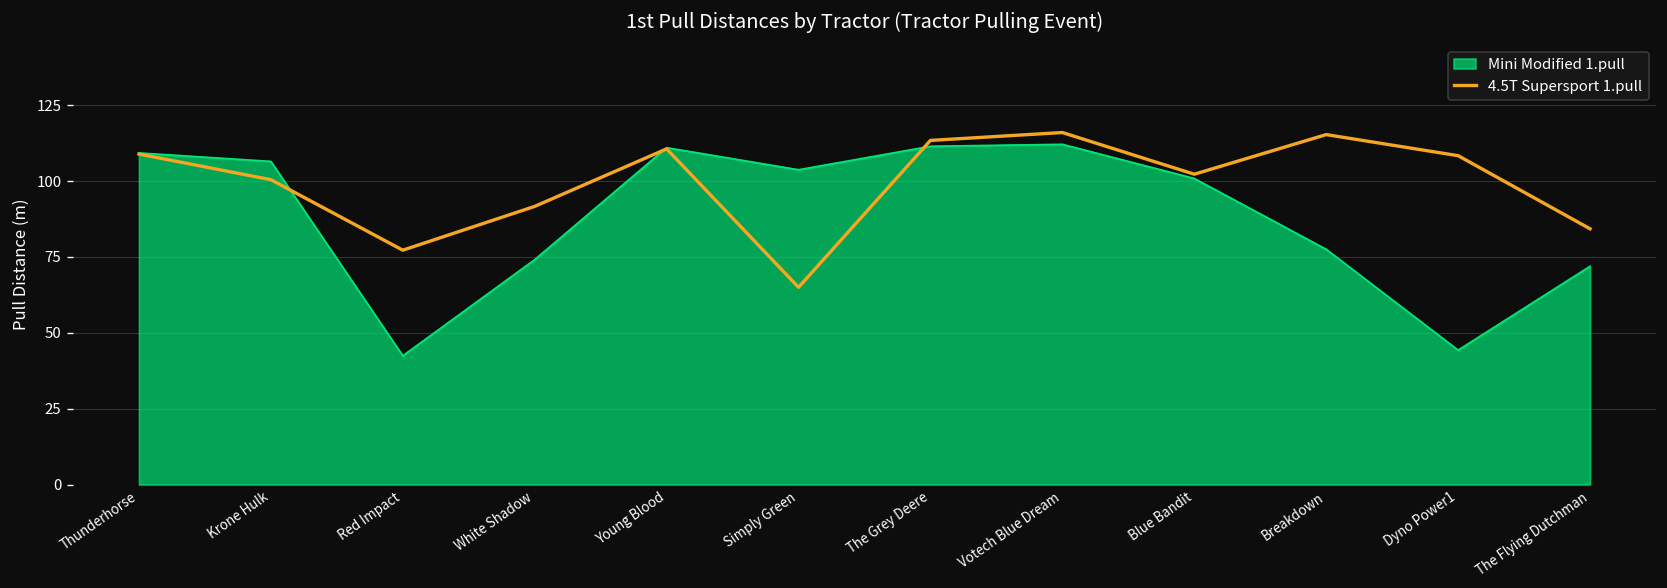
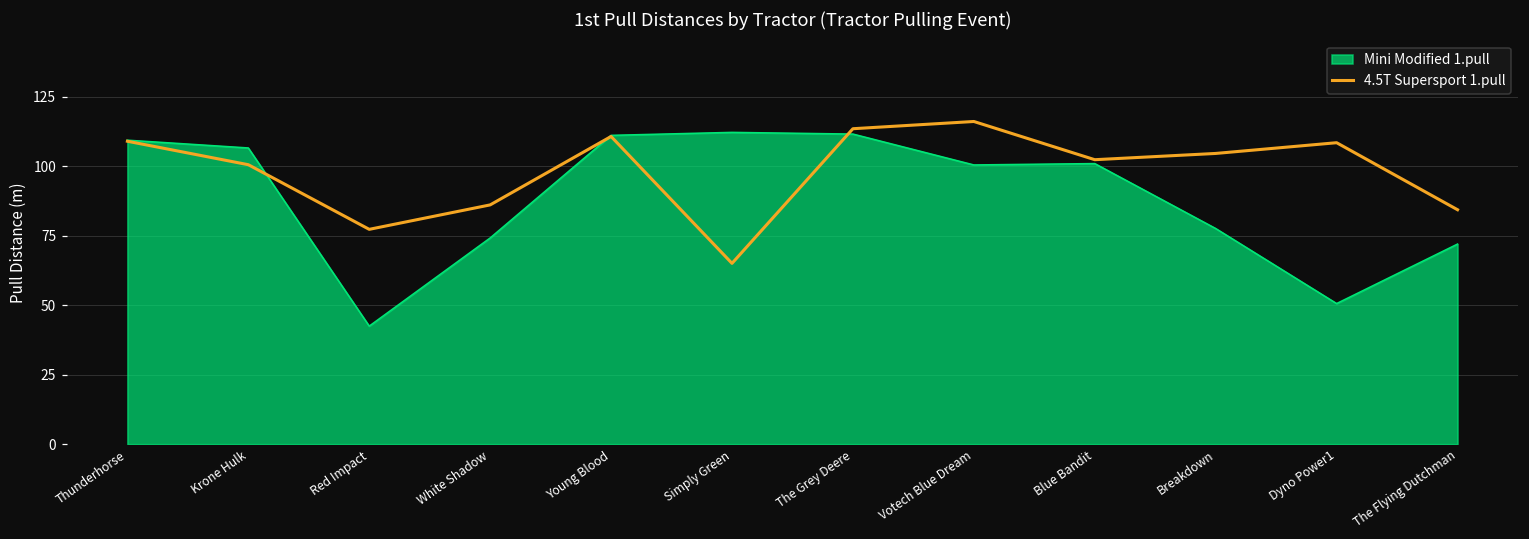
4.5T Supersport 1.pull, White Shadow: 92 -> 86
Mini Modified 1.pull, Simply Green: 104 -> 112
Mini Modified 1.pull, Votech Blue Dream: 112 -> 100
4.5T Supersport 1.pull, Breakdown: 115 -> 105
Mini Modified 1.pull, Dyno Power1: 44 -> 51
